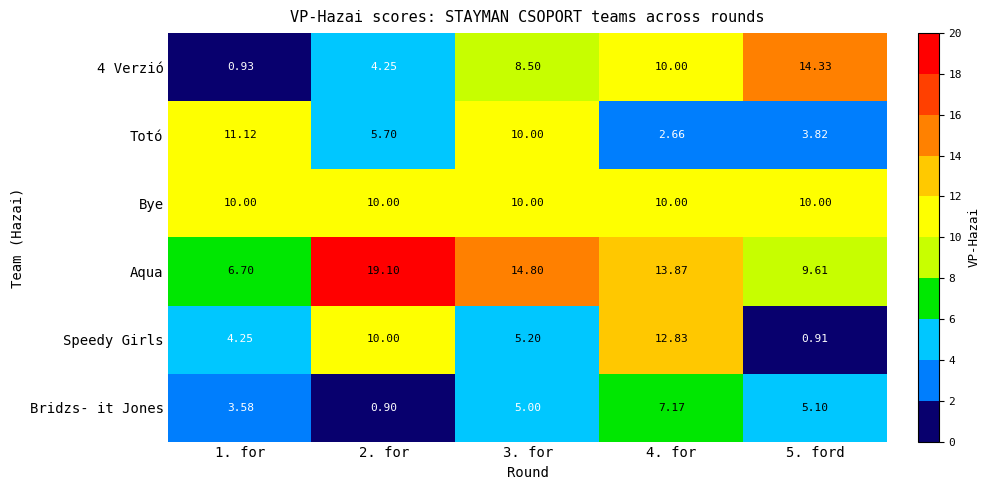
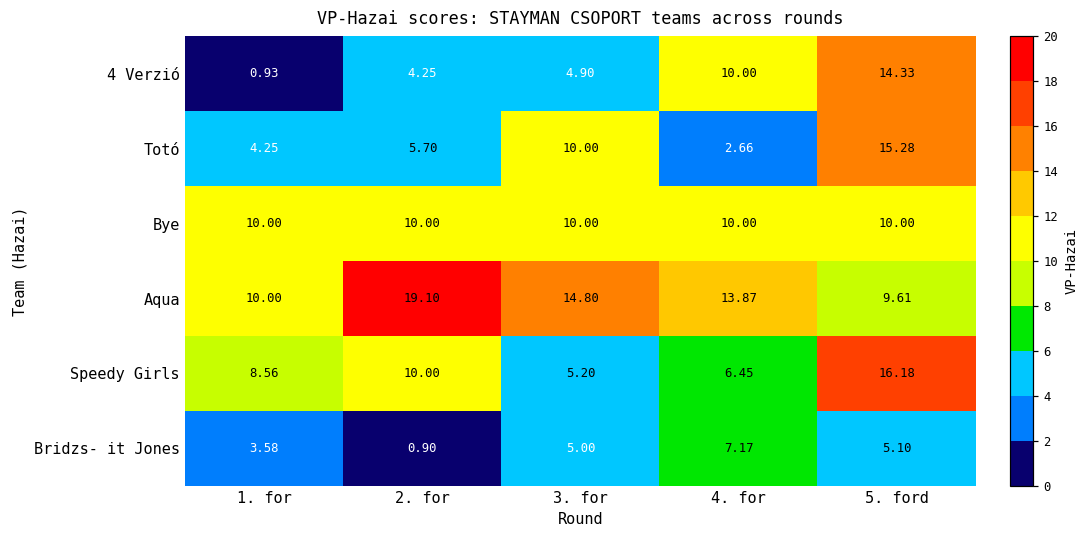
4 Verzió, 3. for: 8.50 -> 4.90
Totó, 1. for: 11.12 -> 4.25
Totó, 5. ford: 3.82 -> 15.28
Aqua, 1. for: 6.70 -> 10.00
Speedy Girls, 1. for: 4.25 -> 8.56
Speedy Girls, 4. for: 12.83 -> 6.45
Speedy Girls, 5. ford: 0.91 -> 16.18
